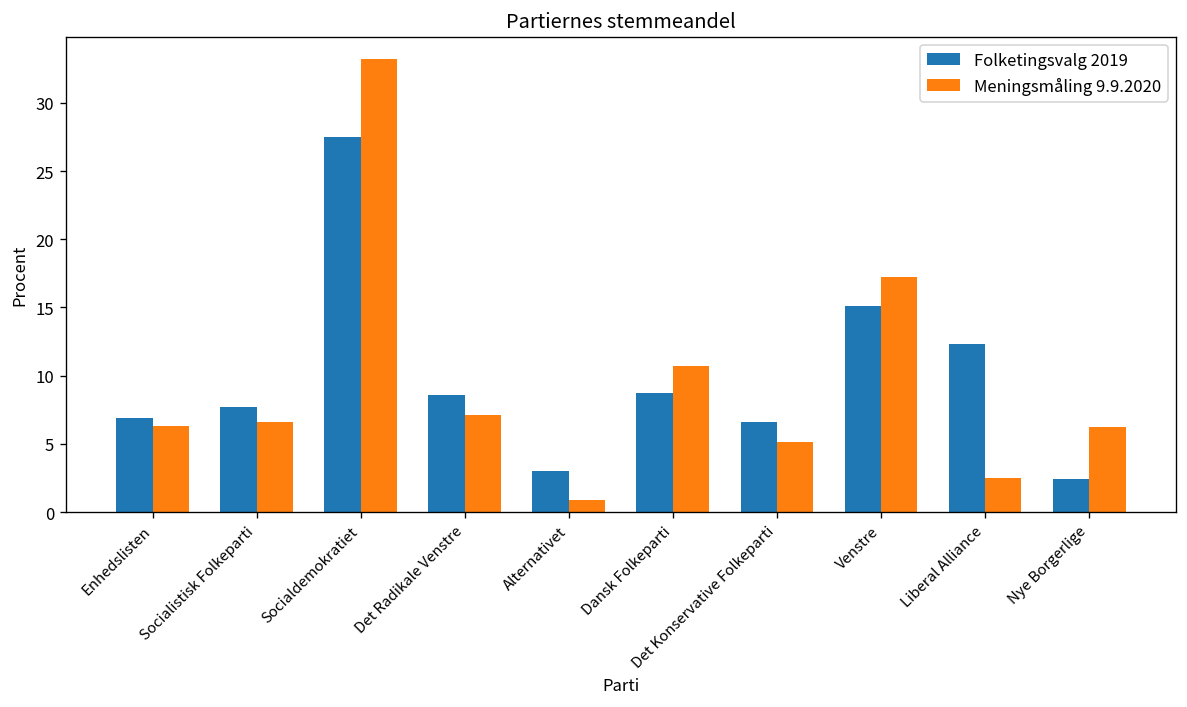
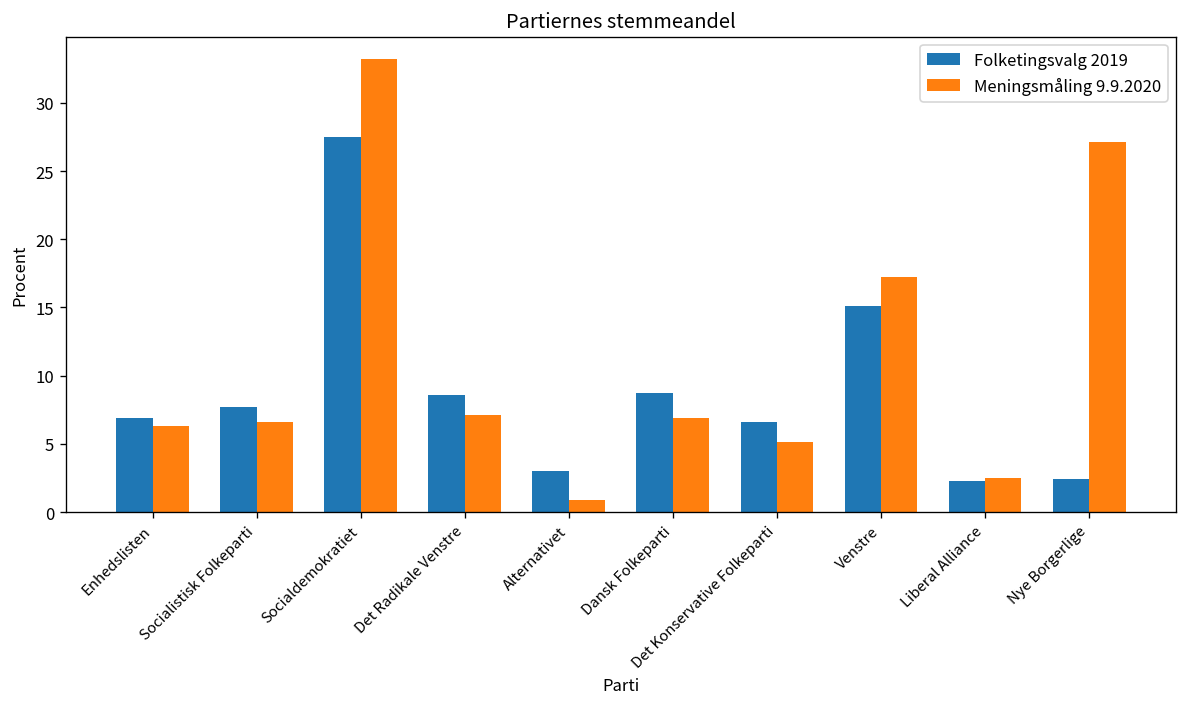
Meningsmåling 9.9.2020, Dansk Folkeparti: 10.7 -> 6.9
Folketingsvalg 2019, Liberal Alliance: 12.3 -> 2.3
Meningsmåling 9.9.2020, Nye Borgerlige: 6.2 -> 27.1
